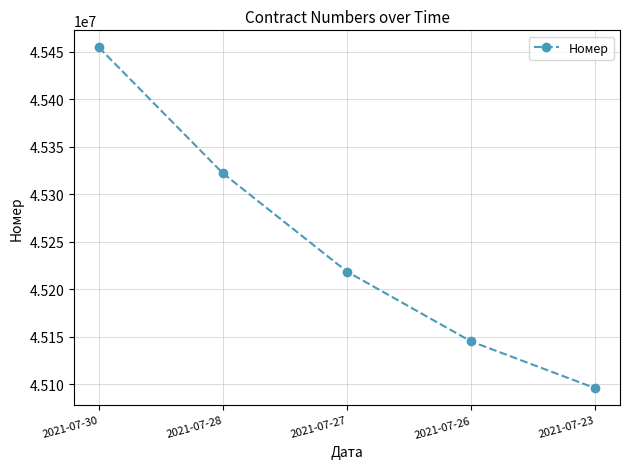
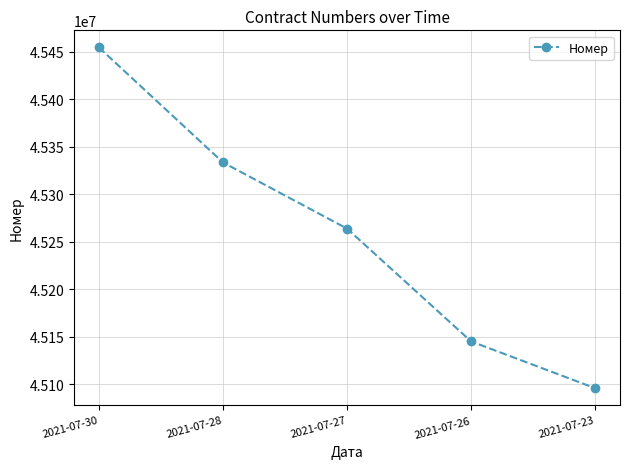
2021-07-28: 45320000 -> 45330000
2021-07-27: 45220000 -> 45260000
